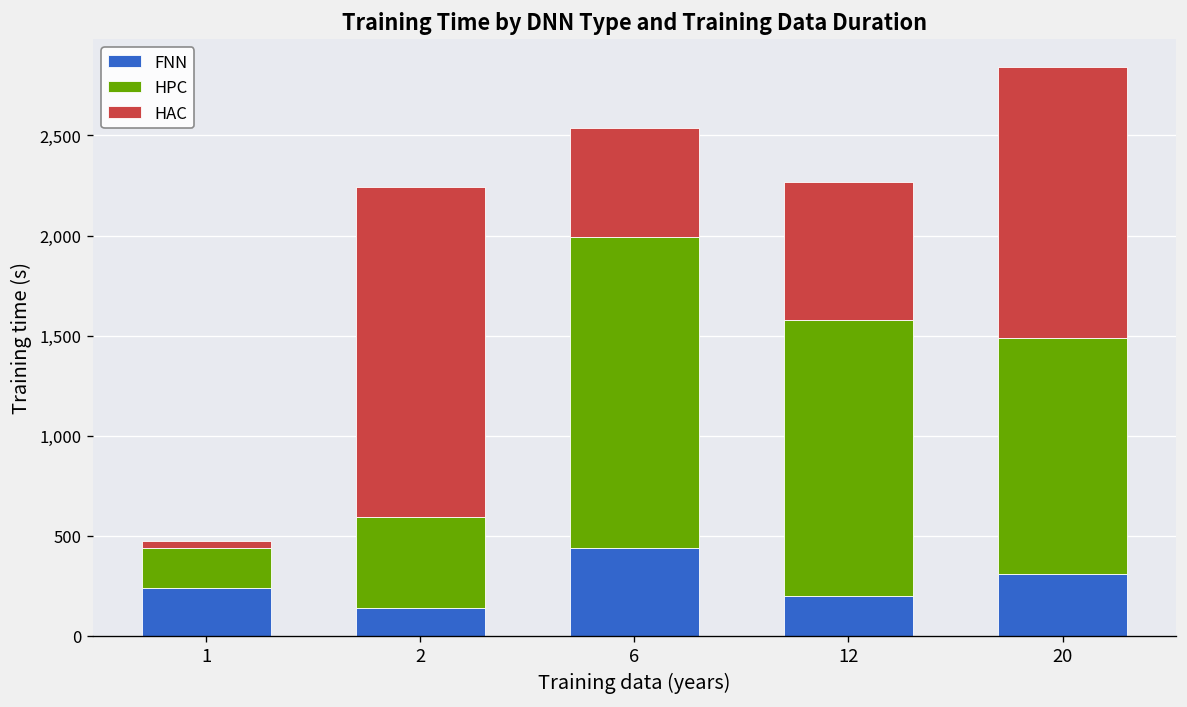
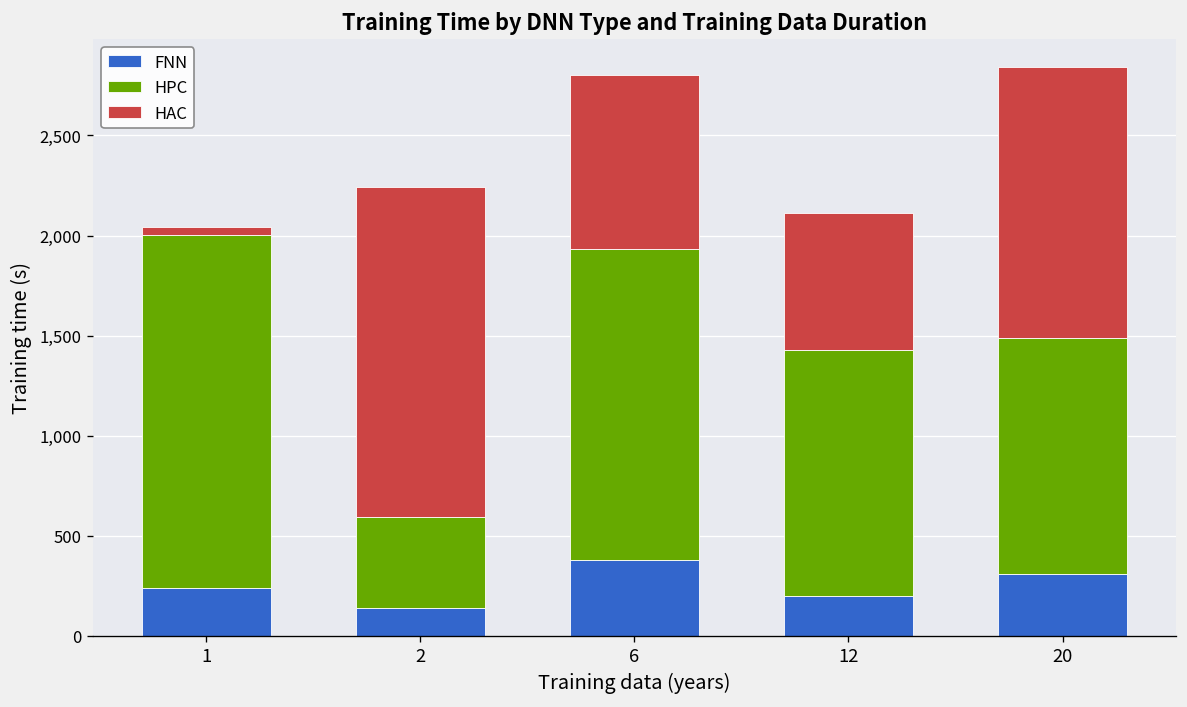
HPC, 1: 200 -> 1,770
FNN, 6: 440 -> 380
HAC, 6: 550 -> 870
HPC, 12: 1,380 -> 1,230
